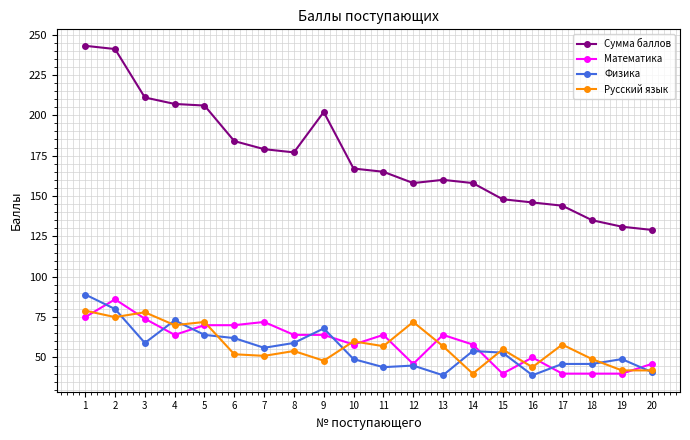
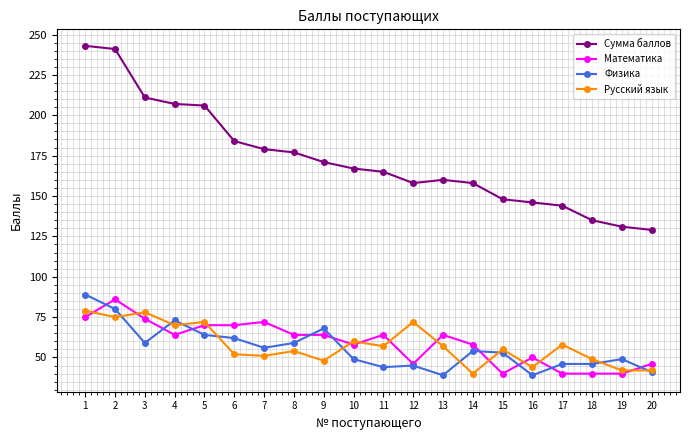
Сумма баллов, 9: 202 -> 171
